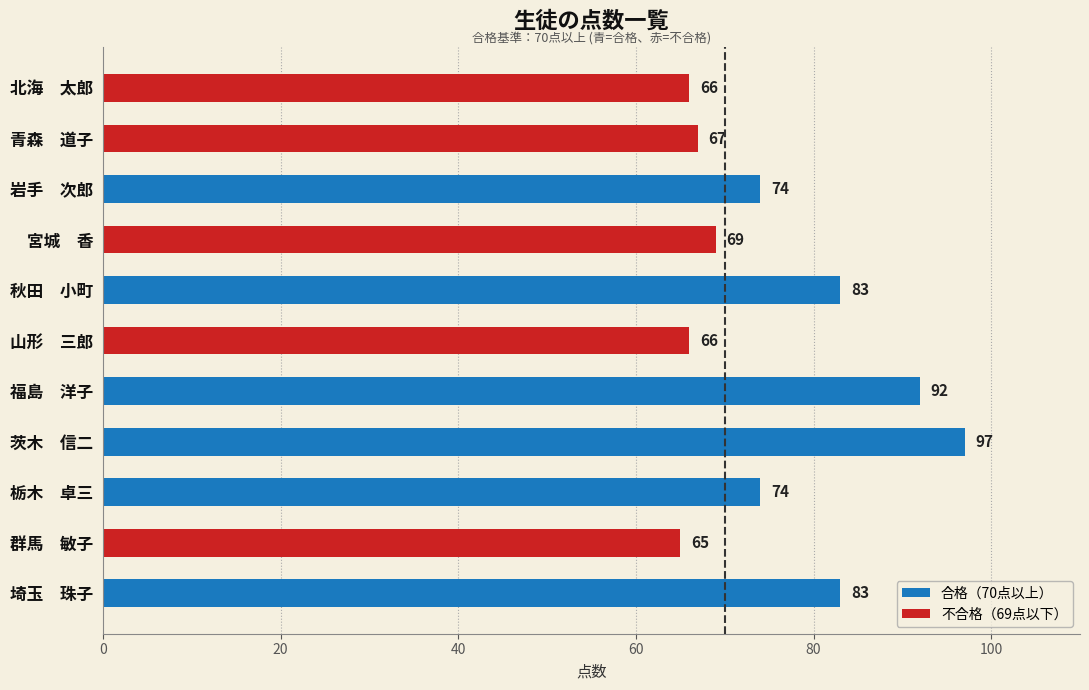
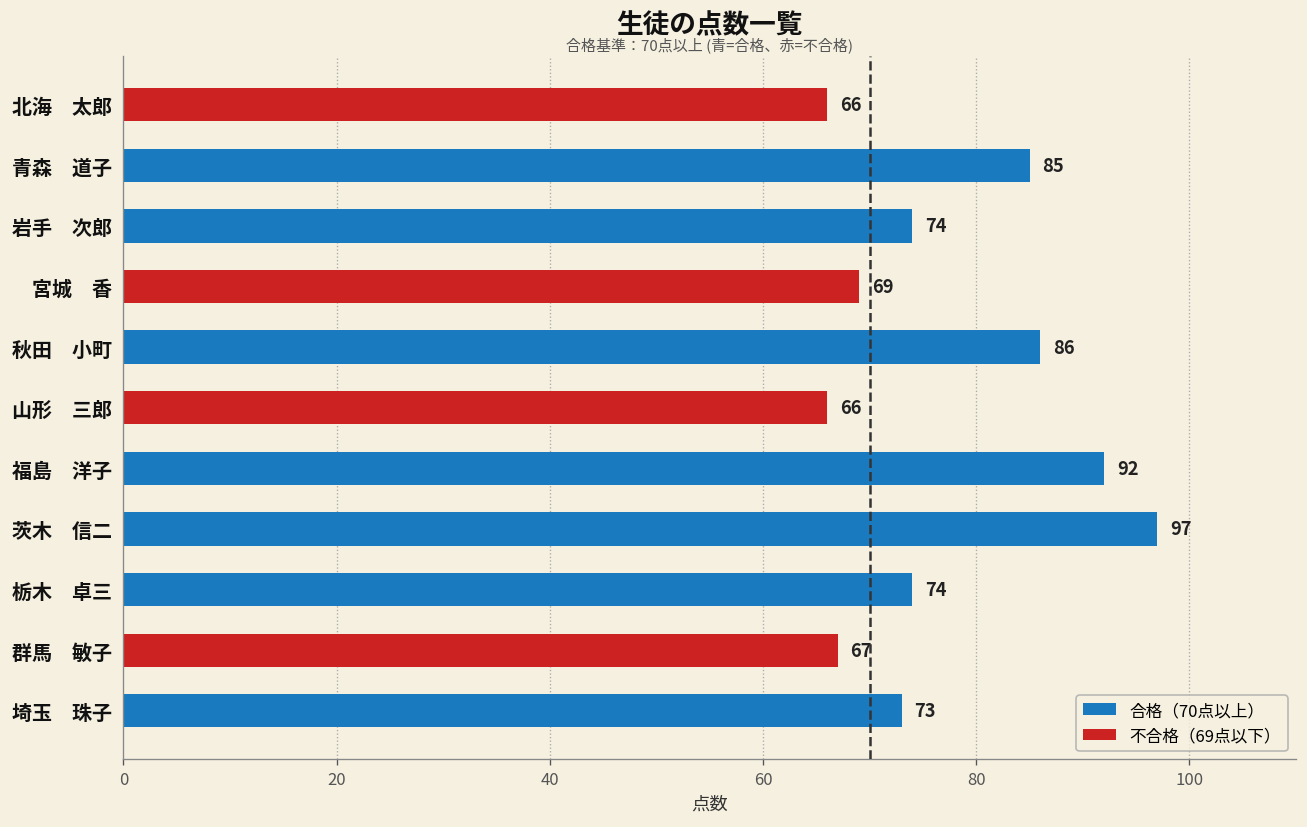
青森 道子: 67 -> 85
秋田 小町: 83 -> 86
群馬 敏子: 65 -> 67
埼玉 珠子: 83 -> 73
